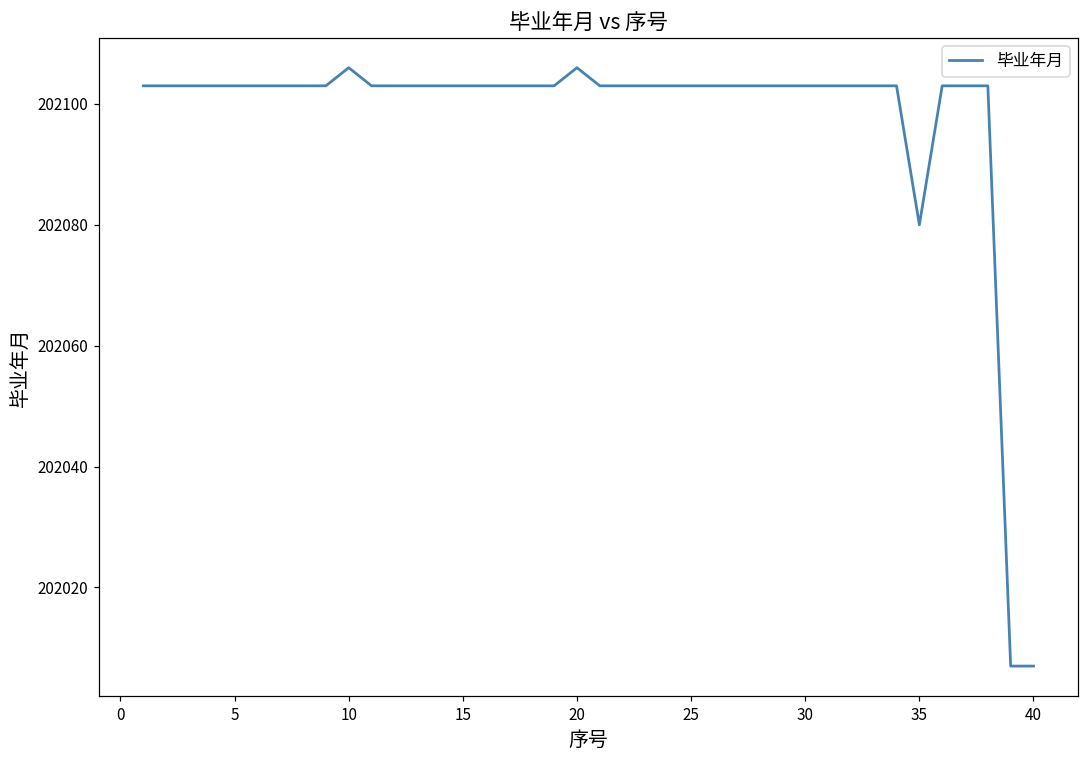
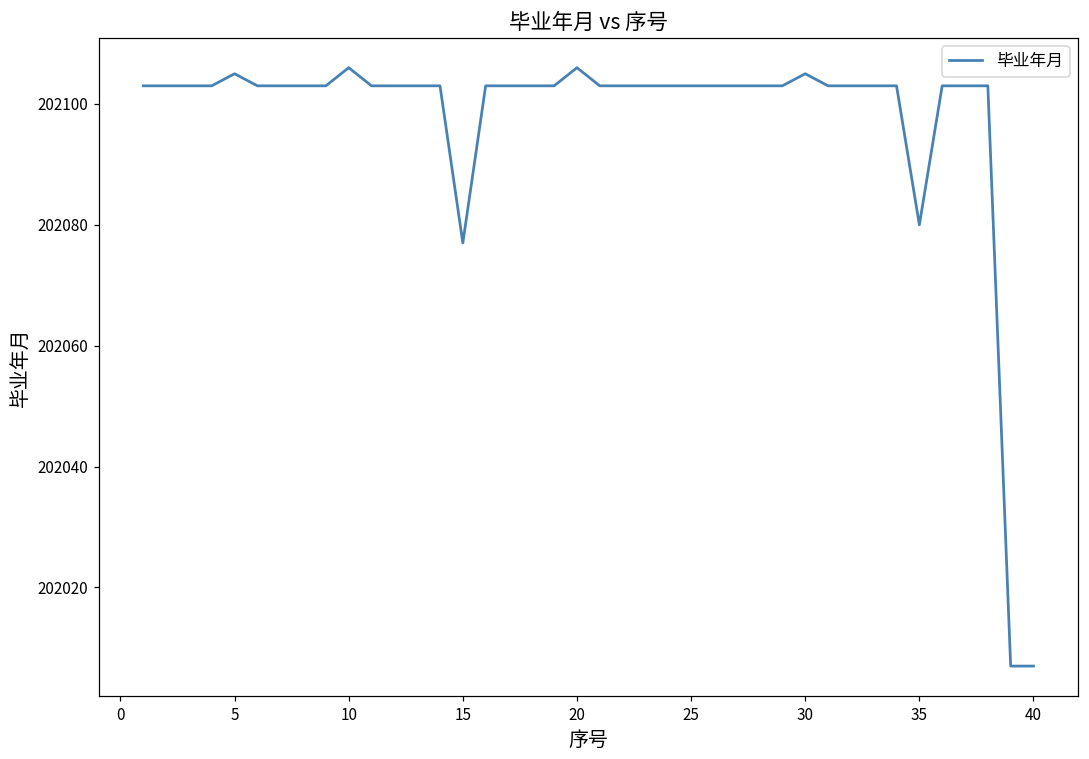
5: 202103 -> 202105
15: 202103 -> 202077
30: 202103 -> 202105
